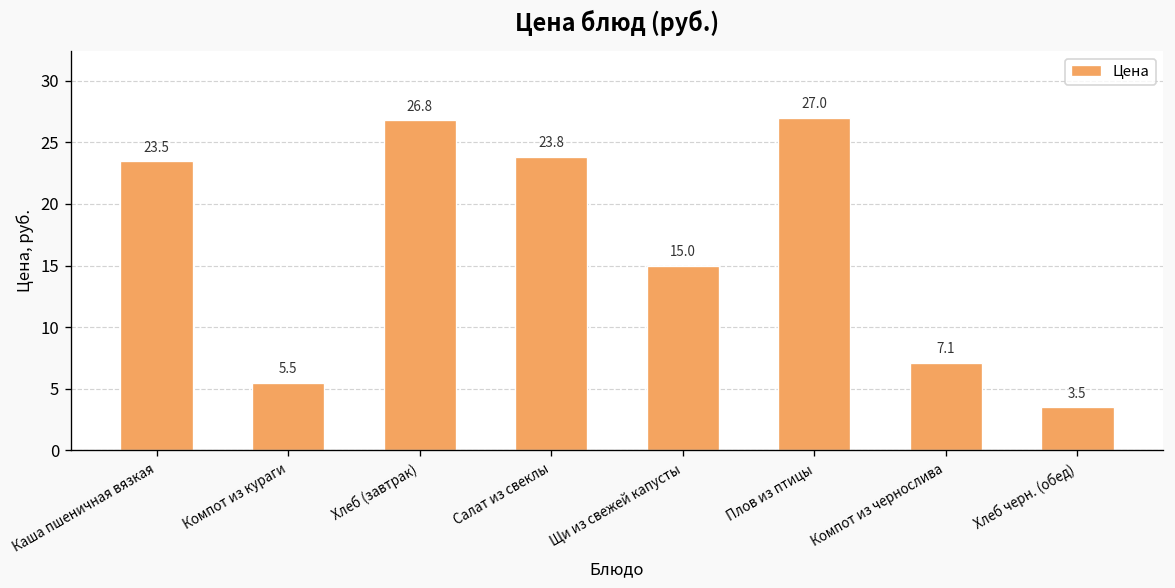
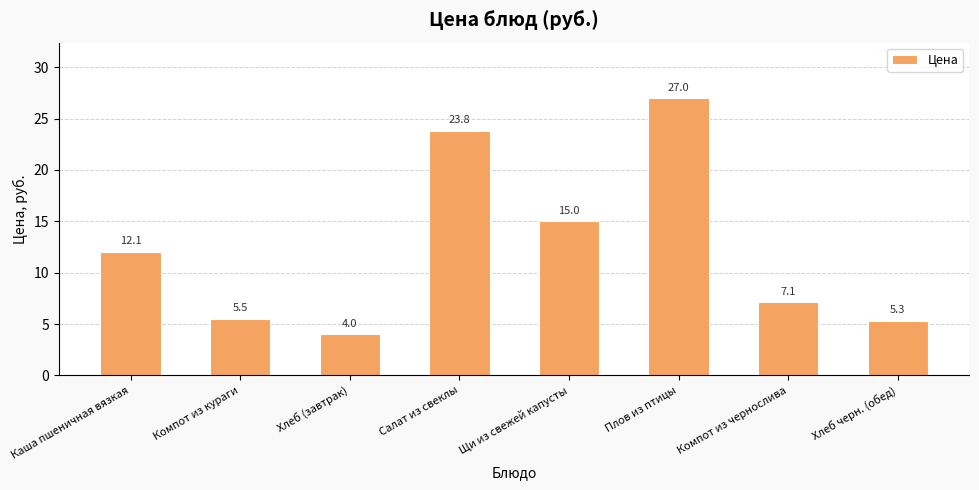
Каша пшеничная вязкая: 23.5 -> 12.1
Хлеб (завтрак): 26.8 -> 4.0
Хлеб черн. (обед): 3.5 -> 5.3
